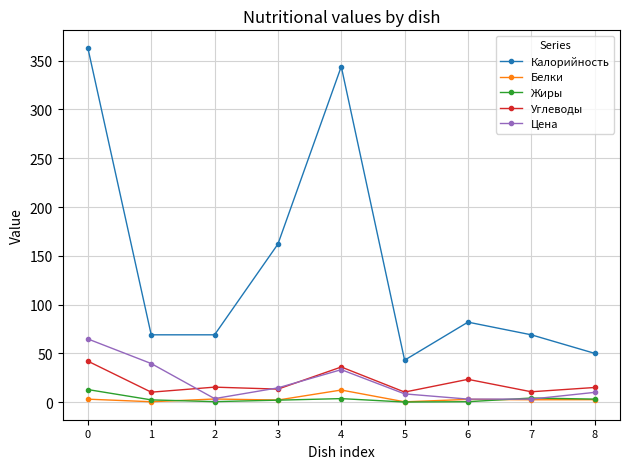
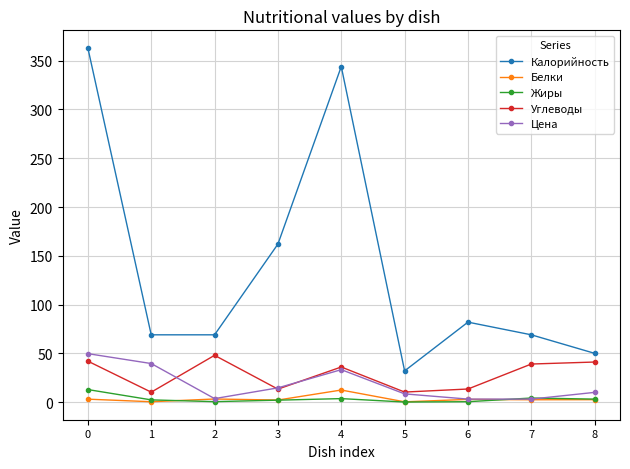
Цена, 0: 60 -> 50
Углеводы, 2: 20 -> 50
Калорийность, 5: 40 -> 30
Углеводы, 6: 20 -> 10
Углеводы, 7: 10 -> 40
Углеводы, 8: 20 -> 40
